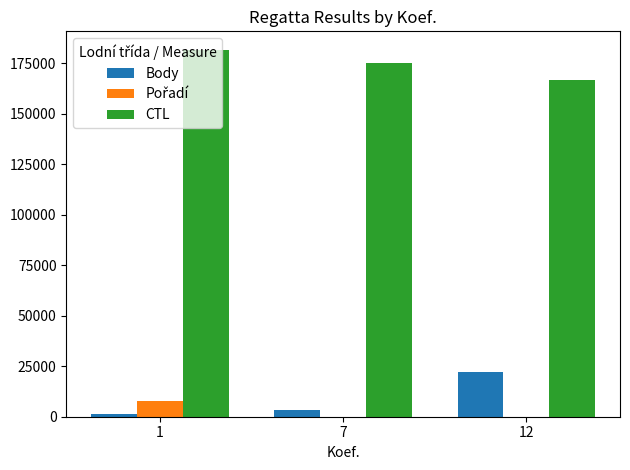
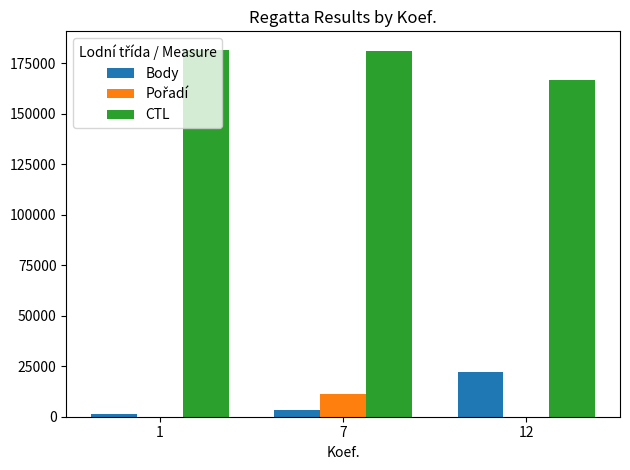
Pořadí, 1: 8000 -> 0
Pořadí, 7: 0 -> 11000
CTL, 7: 175000 -> 181000
